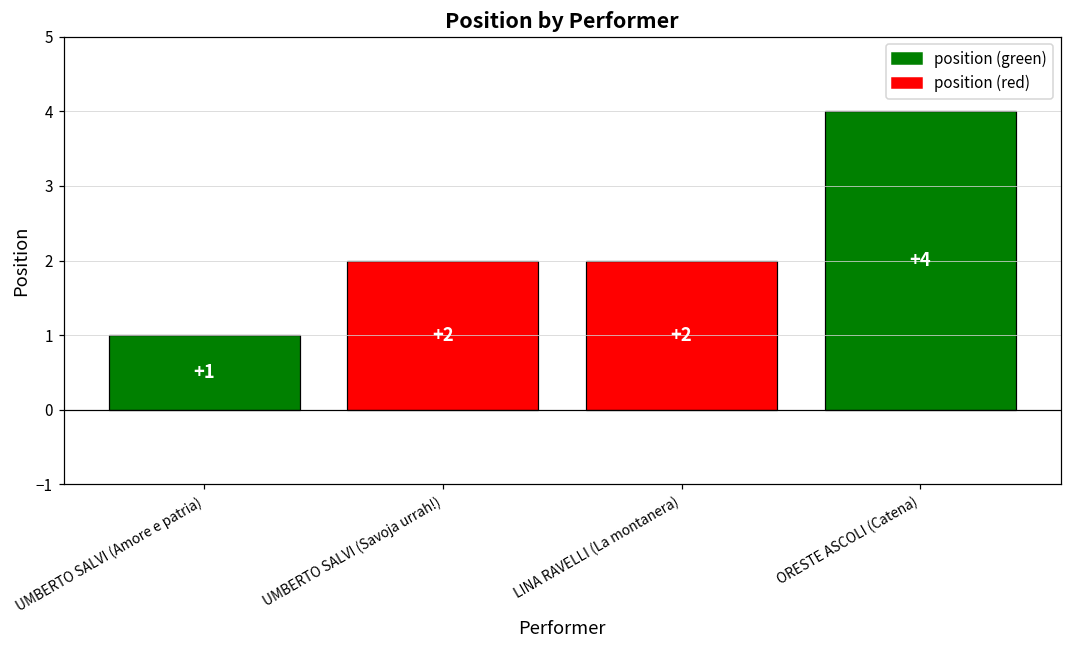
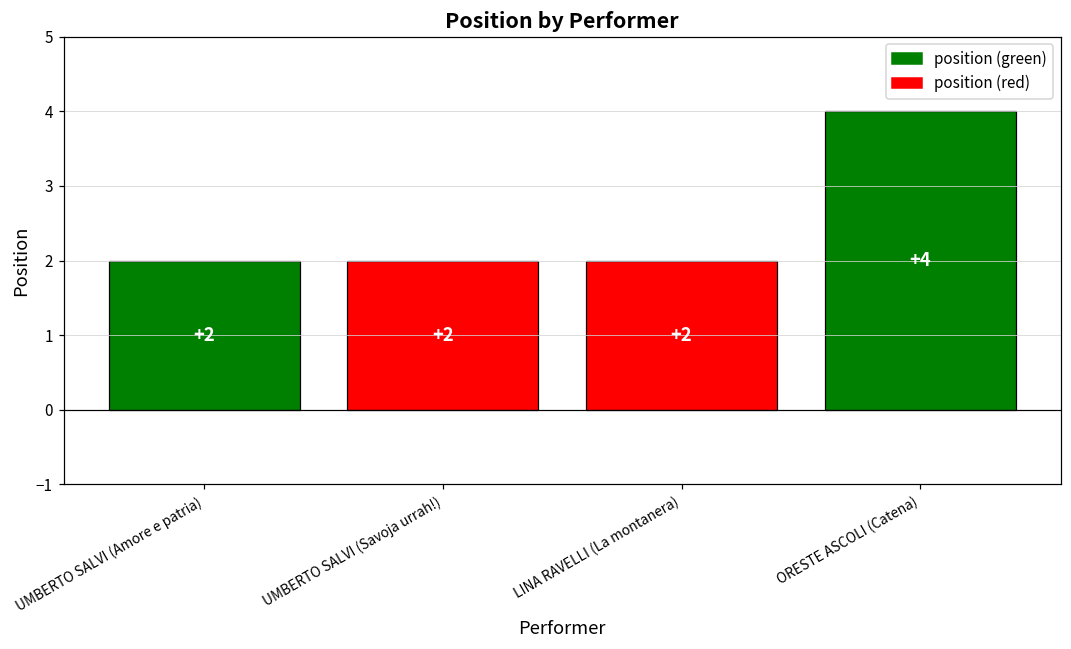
UMBERTO SALVI (Amore e patria): +1 -> +2
